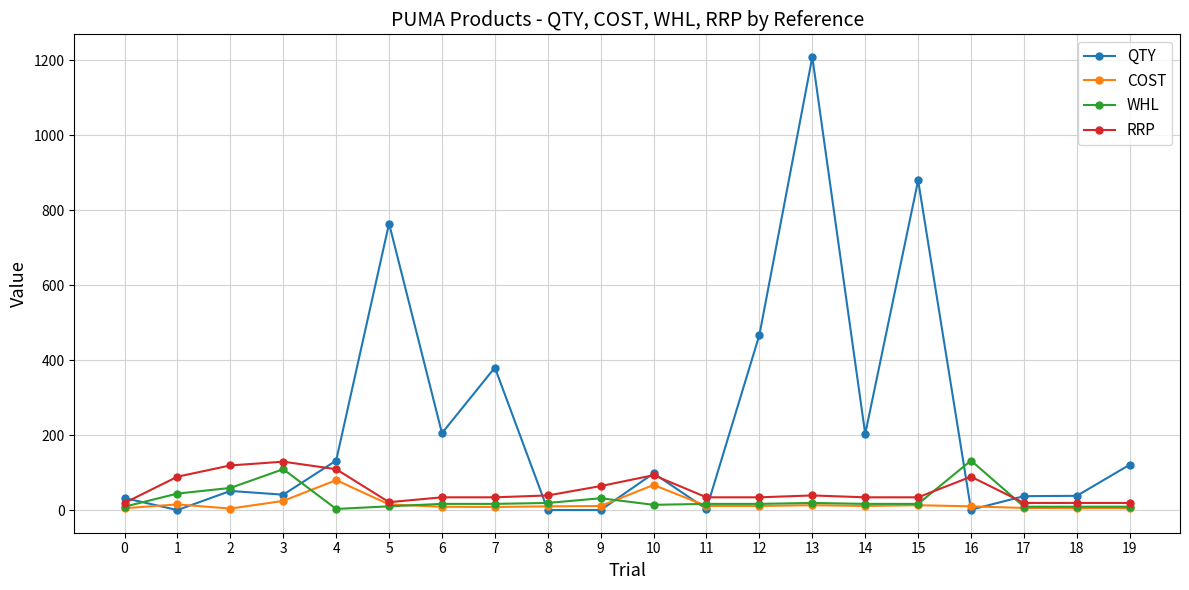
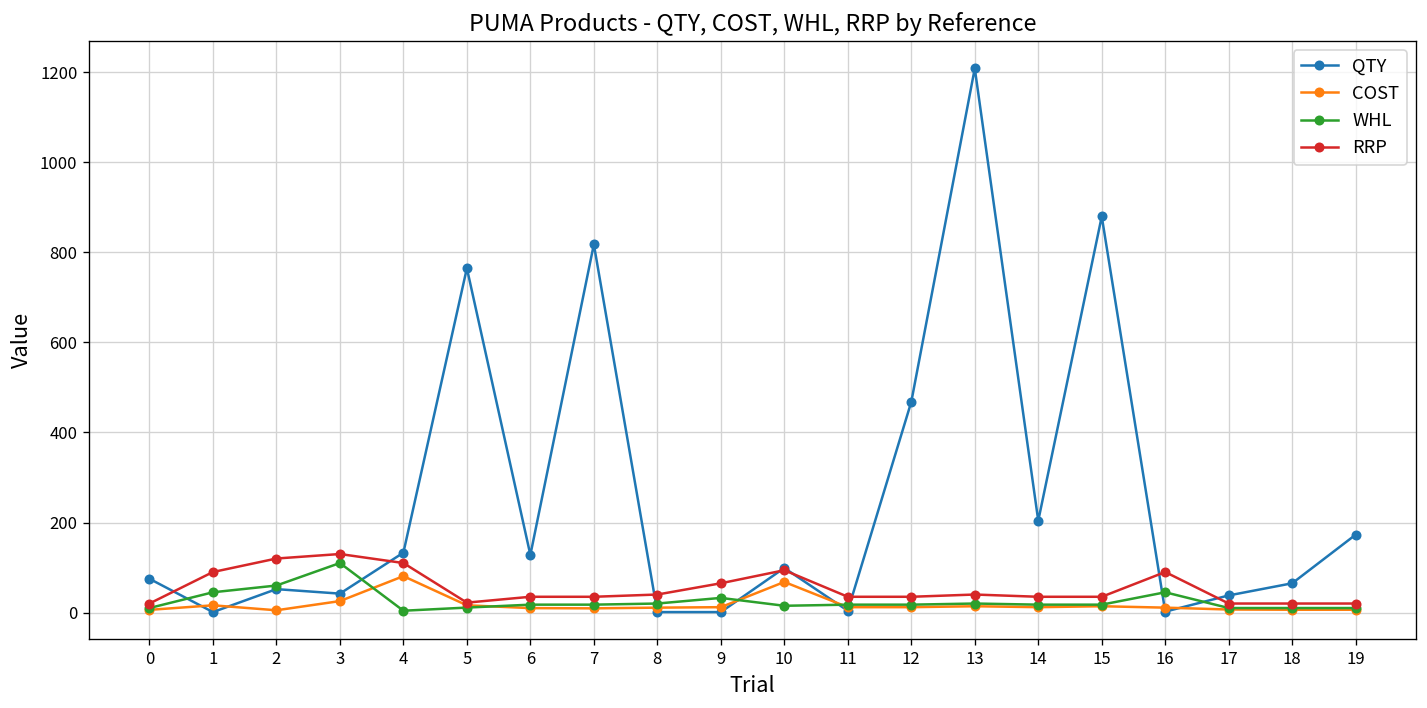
QTY, 0: 30 -> 80
QTY, 6: 210 -> 130
QTY, 7: 380 -> 820
WHL, 16: 130 -> 50
QTY, 18: 40 -> 70
QTY, 19: 120 -> 170
